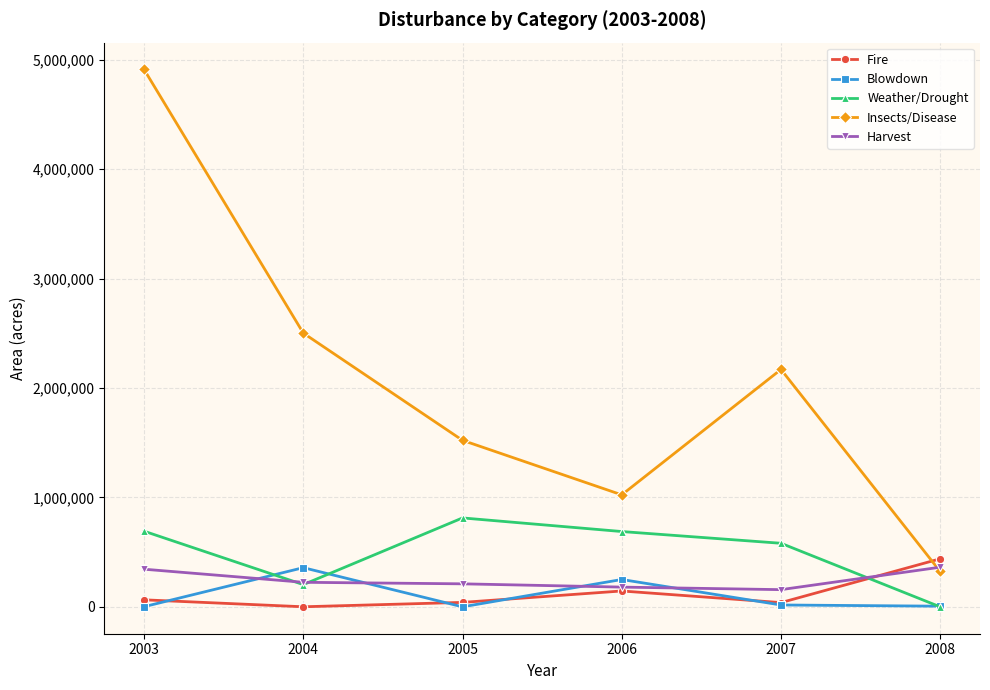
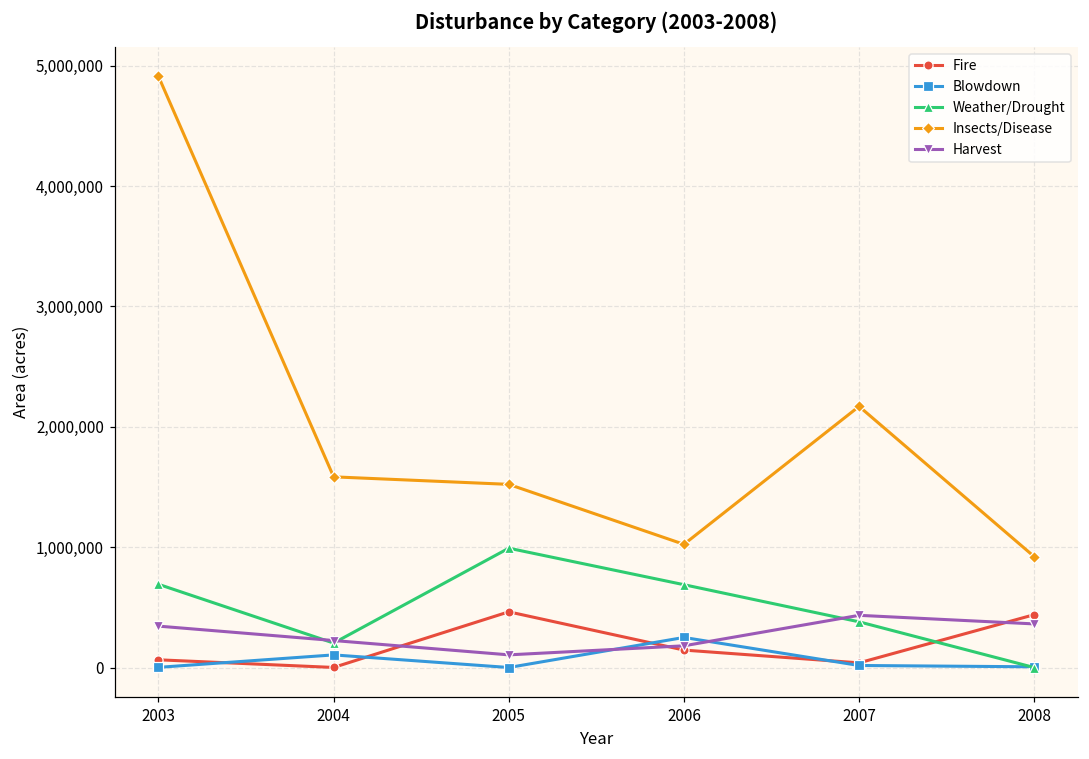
Blowdown, 2004: 360,000 -> 110,000
Insects/Disease, 2004: 2,500,000 -> 1,580,000
Fire, 2005: 40,000 -> 460,000
Weather/Drought, 2005: 810,000 -> 990,000
Harvest, 2005: 210,000 -> 110,000
Weather/Drought, 2007: 580,000 -> 380,000
Harvest, 2007: 160,000 -> 430,000
Insects/Disease, 2008: 320,000 -> 920,000
